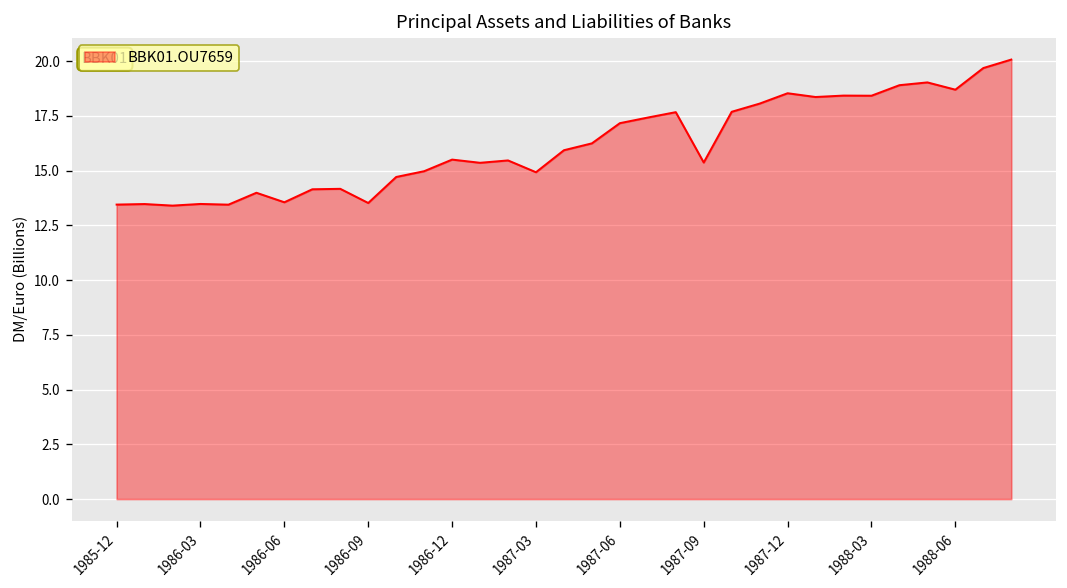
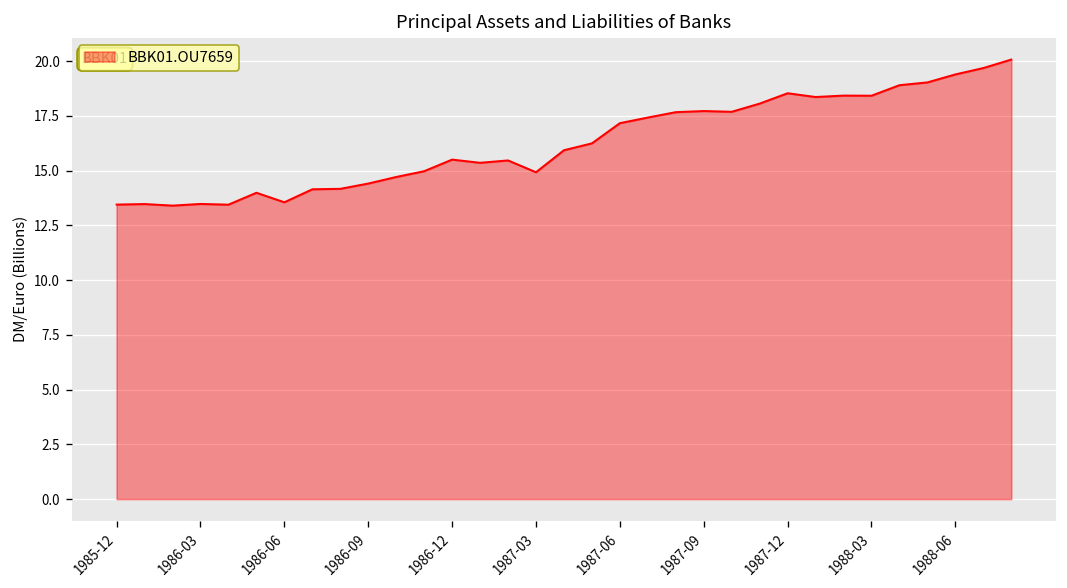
1986-09: 13.5 -> 14.4
1987-09: 15.4 -> 17.7
1988-06: 18.7 -> 19.4
